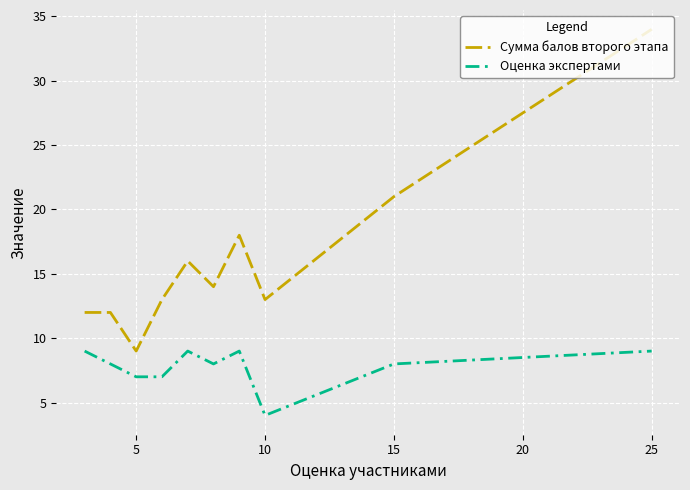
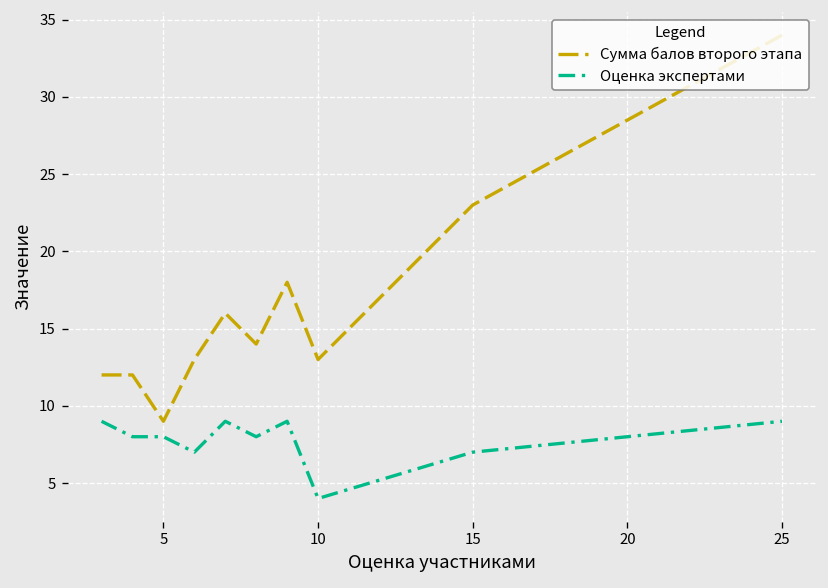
Оценка экспертами, 5: 7 -> 8
Сумма балов второго этапа, 15: 21 -> 23
Оценка экспертами, 15: 8 -> 7
